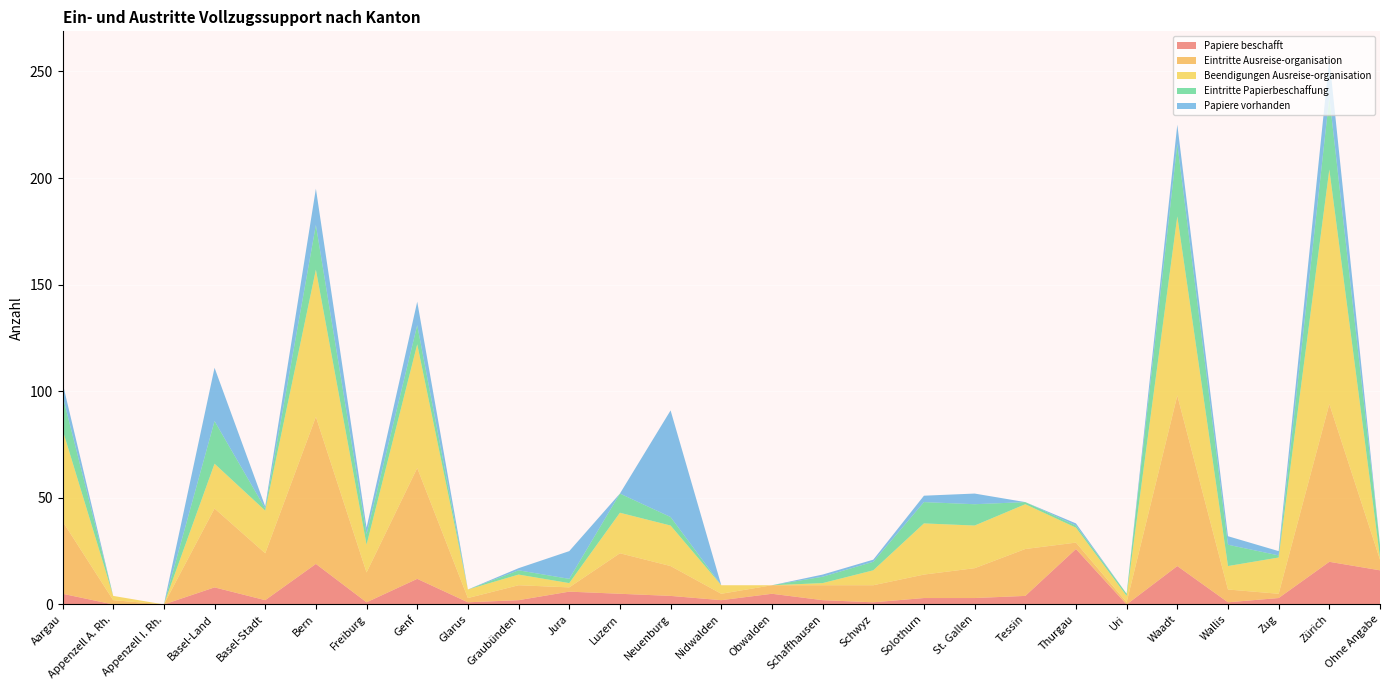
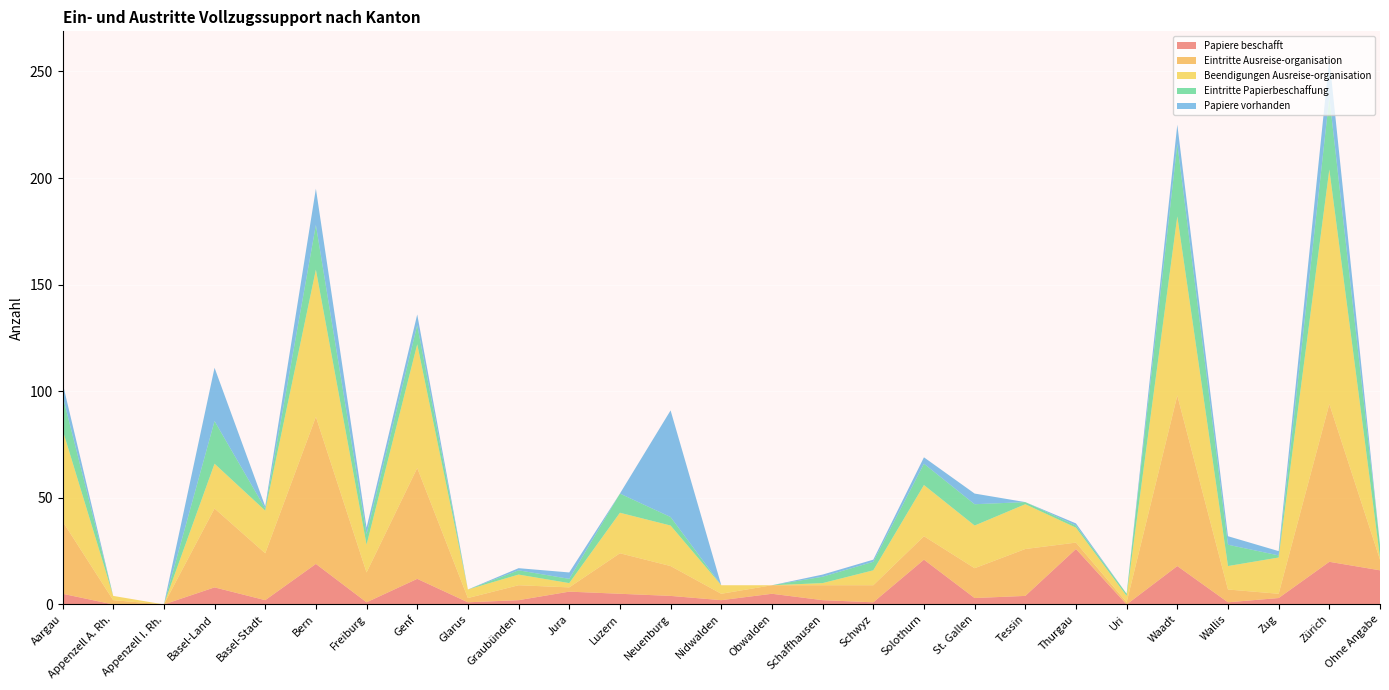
Papiere vorhanden, Genf: 11 -> 5
Papiere vorhanden, Jura: 13 -> 3
Papiere beschafft, Solothurn: 3 -> 21
